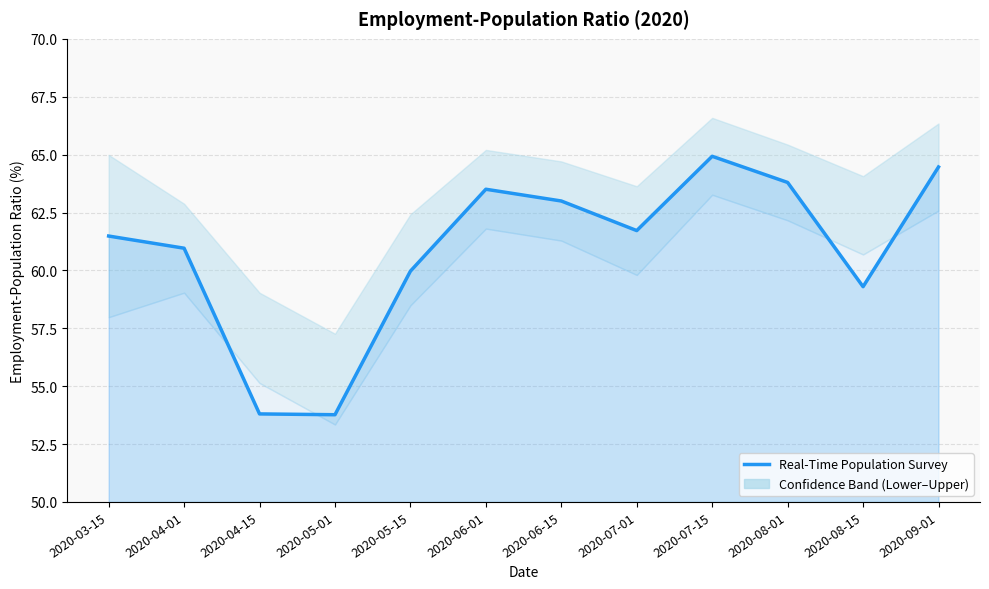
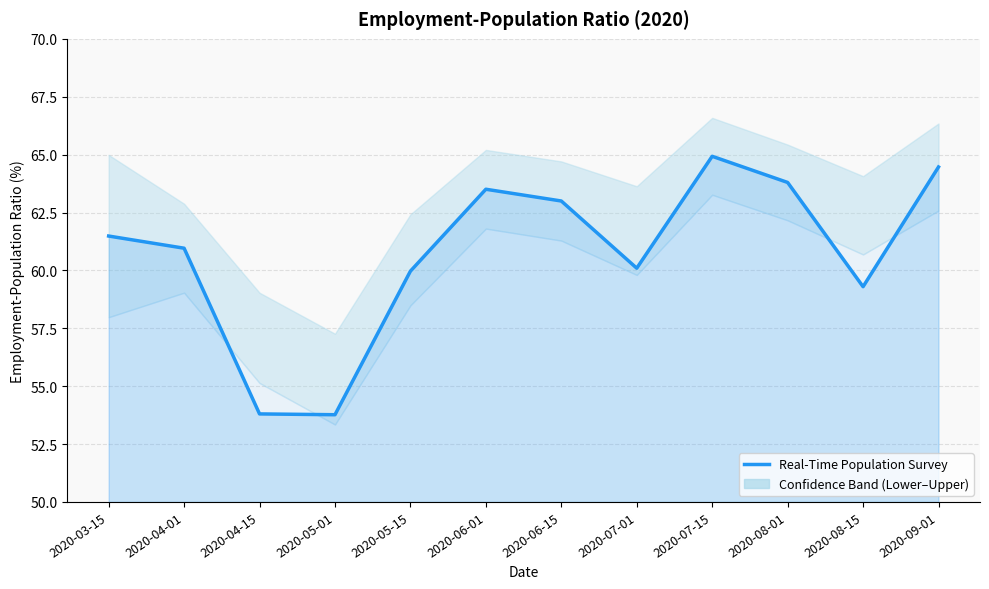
Real-Time Population Survey, 2020-07-01: 61.7 -> 60.1
